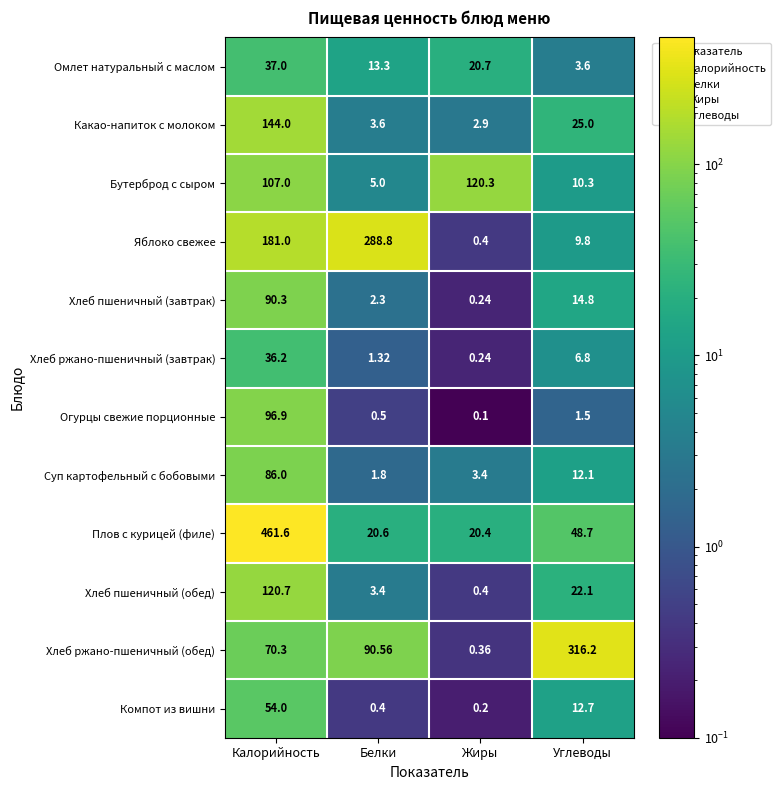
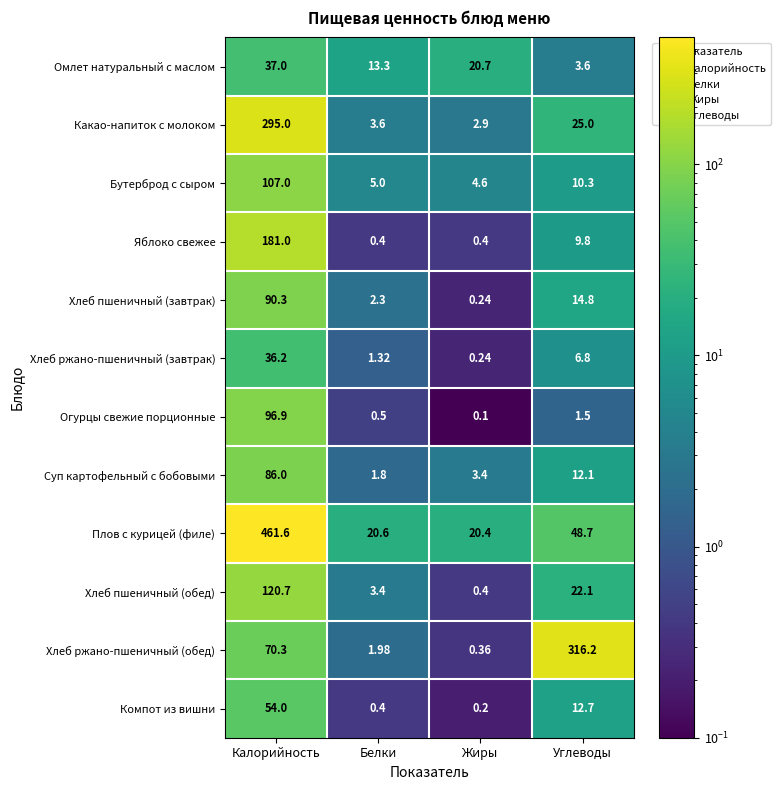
Какао-напиток с молоком, Калорийность: 144.0 -> 295.0
Бутерброд с сыром, Жиры: 120.3 -> 4.6
Яблоко свежее, Белки: 288.8 -> 0.4
Хлеб ржано-пшеничный (обед), Белки: 90.56 -> 1.98
